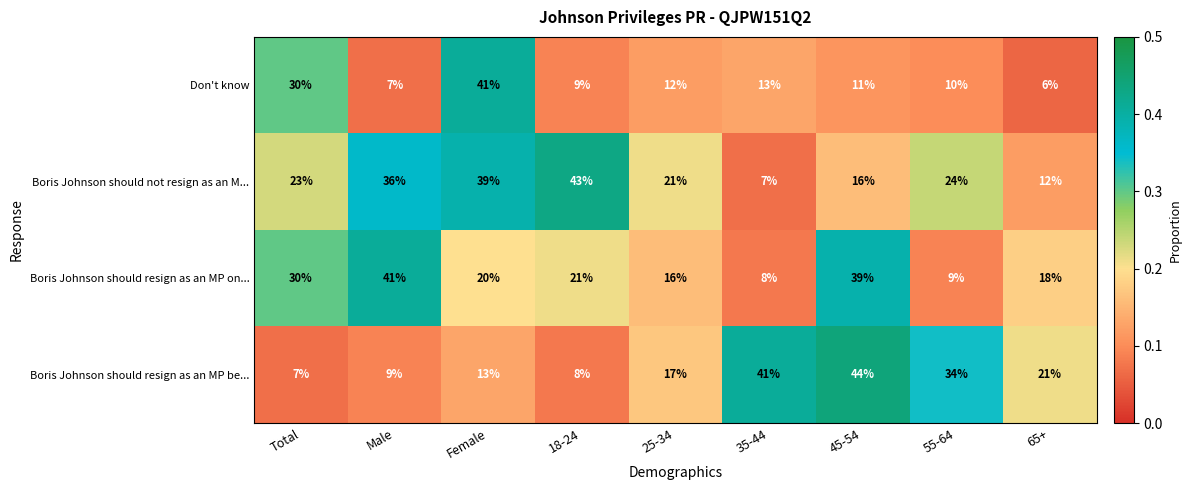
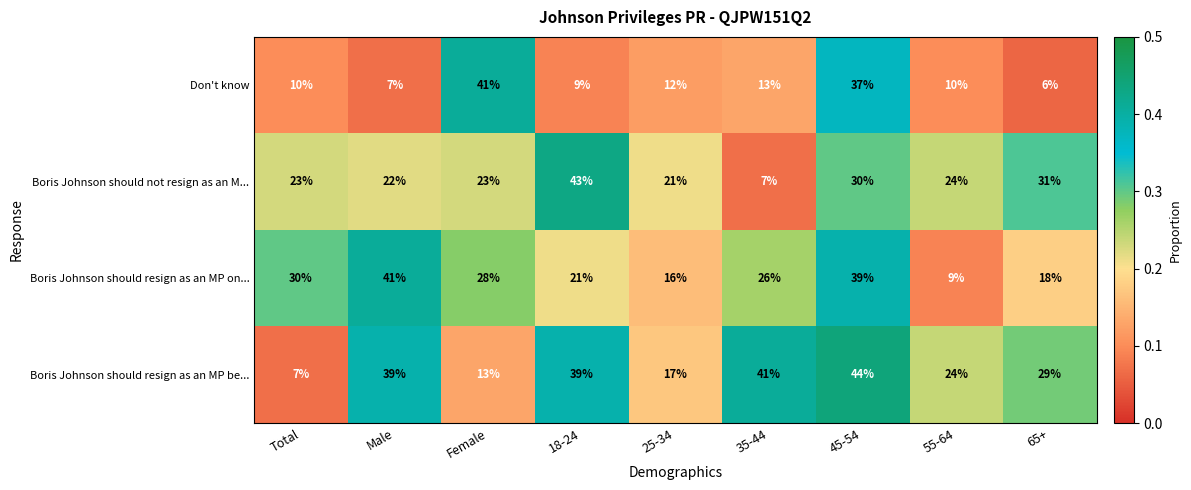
Don't know, Total: 30% -> 10%
Don't know, 45-54: 11% -> 37%
Boris Johnson should not resign as an M..., Male: 36% -> 22%
Boris Johnson should not resign as an M..., Female: 39% -> 23%
Boris Johnson should not resign as an M..., 45-54: 16% -> 30%
Boris Johnson should not resign as an M..., 65+: 12% -> 31%
Boris Johnson should resign as an MP on..., Female: 20% -> 28%
Boris Johnson should resign as an MP on..., 35-44: 8% -> 26%
Boris Johnson should resign as an MP be..., Male: 9% -> 39%
Boris Johnson should resign as an MP be..., 18-24: 8% -> 39%
Boris Johnson should resign as an MP be..., 55-64: 34% -> 24%
Boris Johnson should resign as an MP be..., 65+: 21% -> 29%
